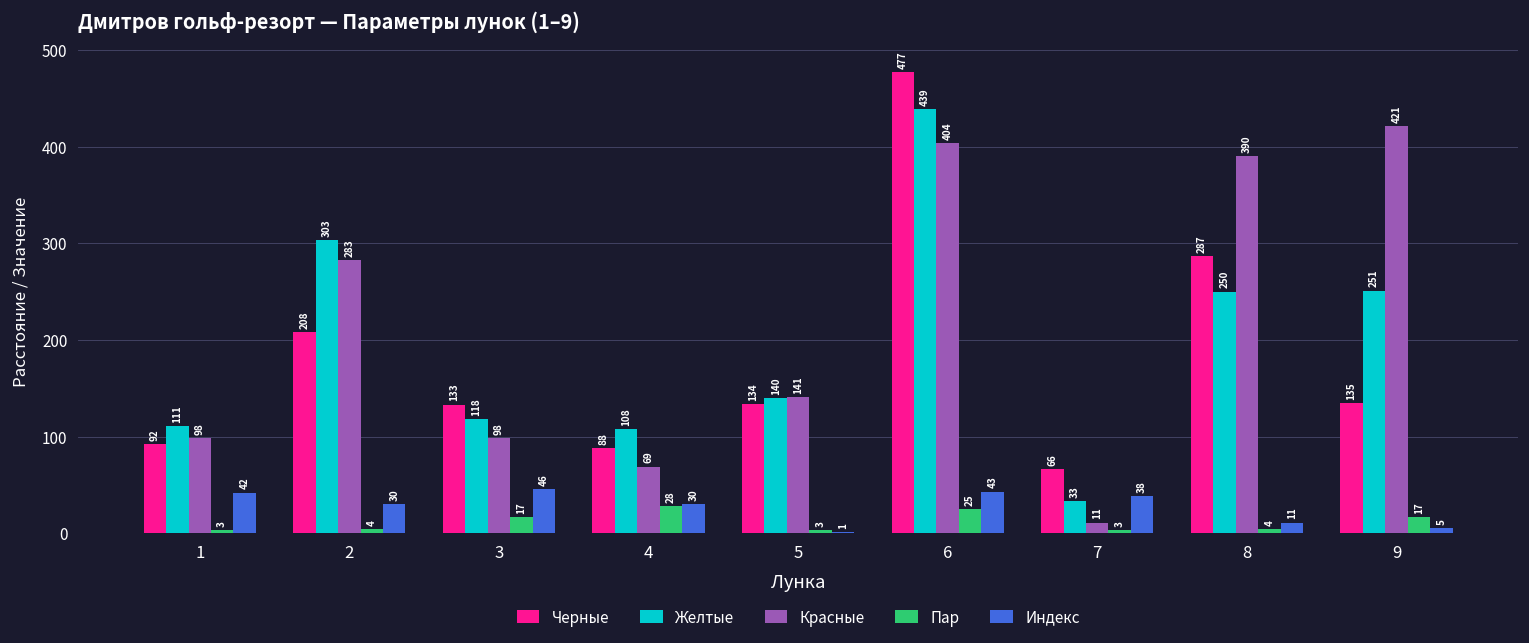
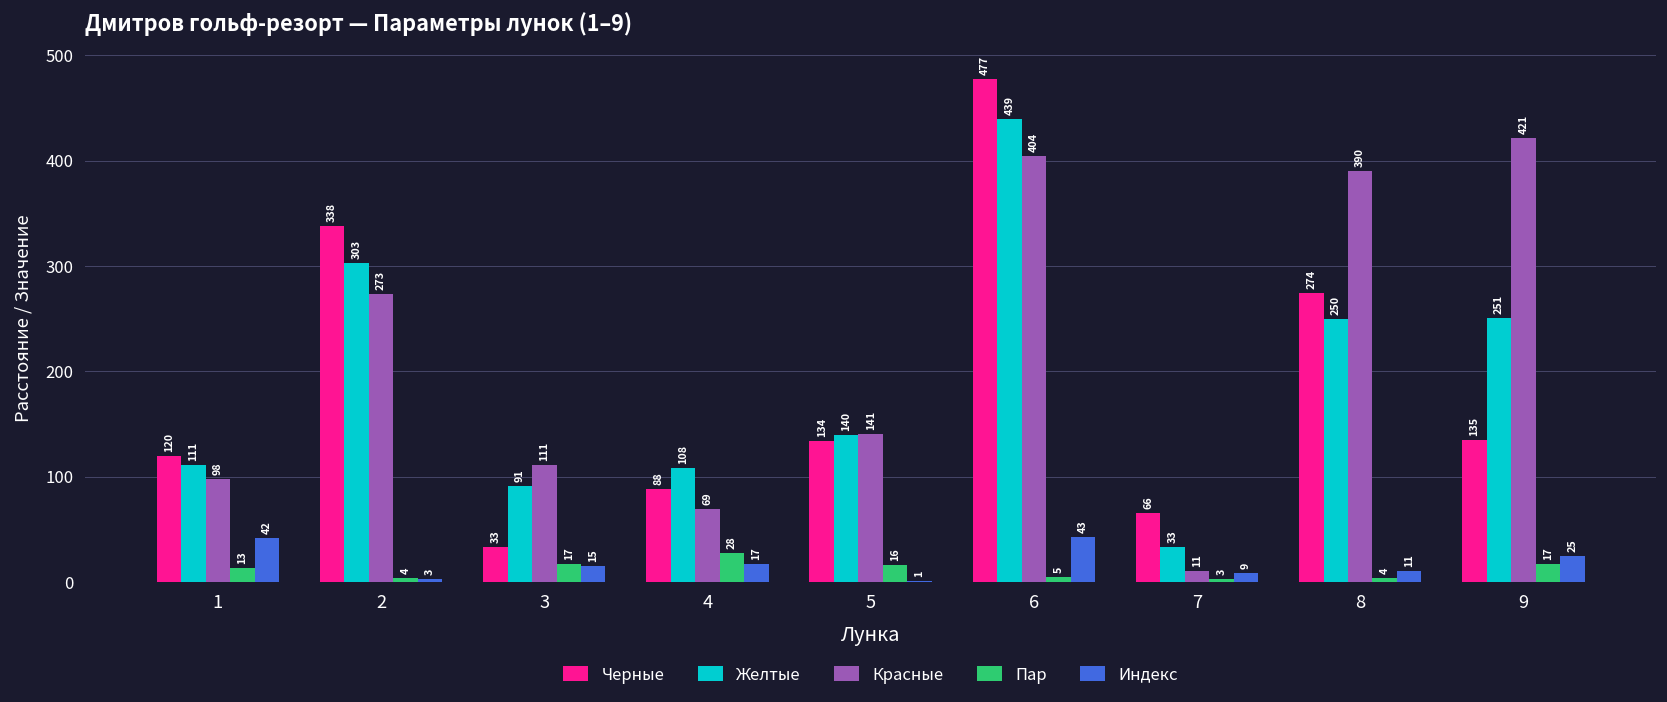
Черные, 1: 92 -> 120
Пар, 1: 3 -> 13
Черные, 2: 208 -> 338
Красные, 2: 283 -> 273
Индекс, 2: 30 -> 3
Черные, 3: 133 -> 33
Желтые, 3: 118 -> 91
Красные, 3: 98 -> 111
Индекс, 3: 46 -> 15
Индекс, 4: 30 -> 17
Пар, 5: 3 -> 16
Пар, 6: 25 -> 5
Индекс, 7: 38 -> 9
Черные, 8: 287 -> 274
Индекс, 9: 5 -> 25
